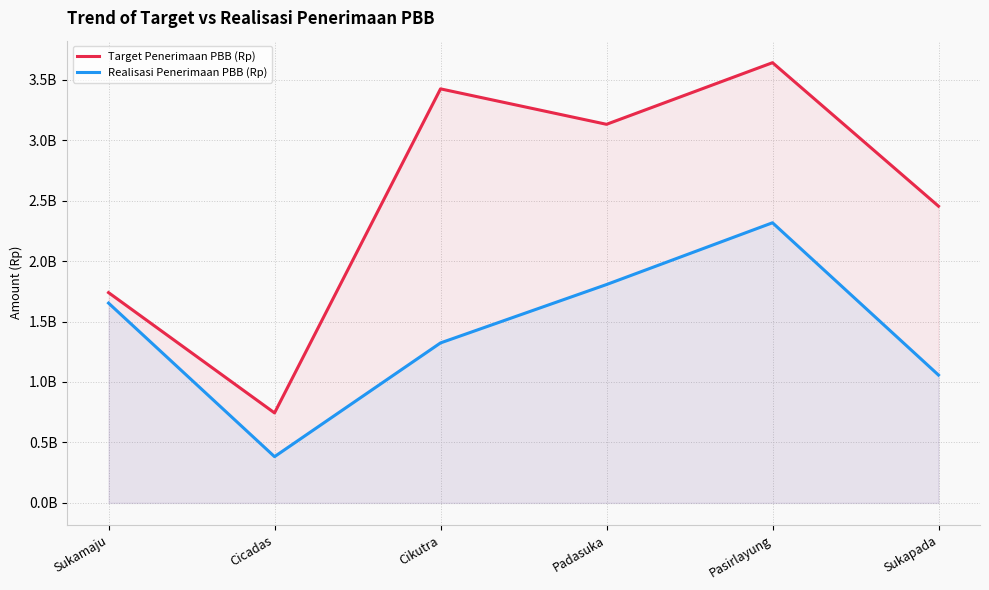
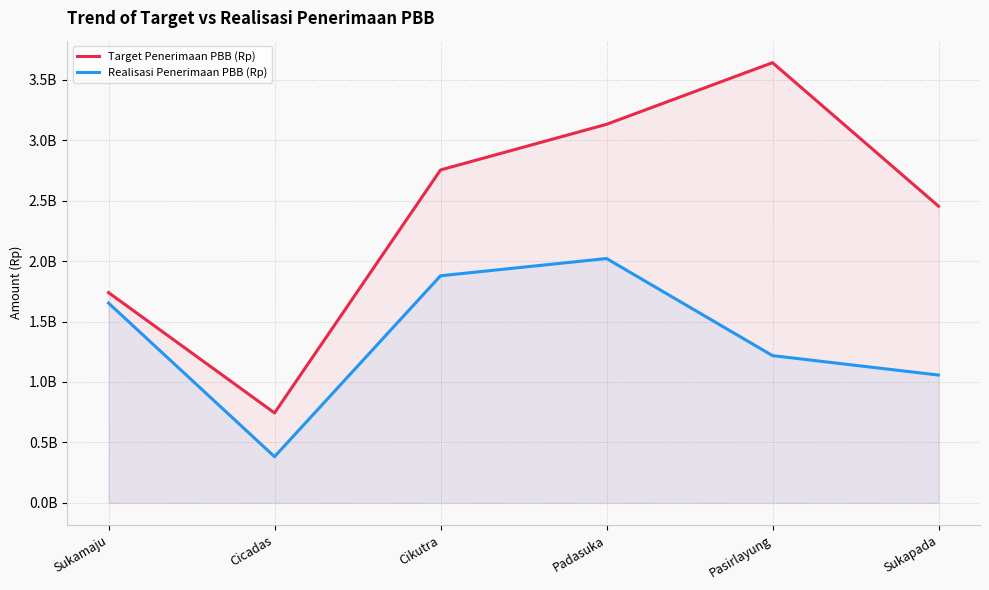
Target Penerimaan PBB (Rp), Cikutra: 3420000000 -> 2750000000
Realisasi Penerimaan PBB (Rp), Cikutra: 1320000000 -> 1880000000
Realisasi Penerimaan PBB (Rp), Padasuka: 1810000000 -> 2020000000
Realisasi Penerimaan PBB (Rp), Pasirlayung: 2320000000 -> 1220000000
